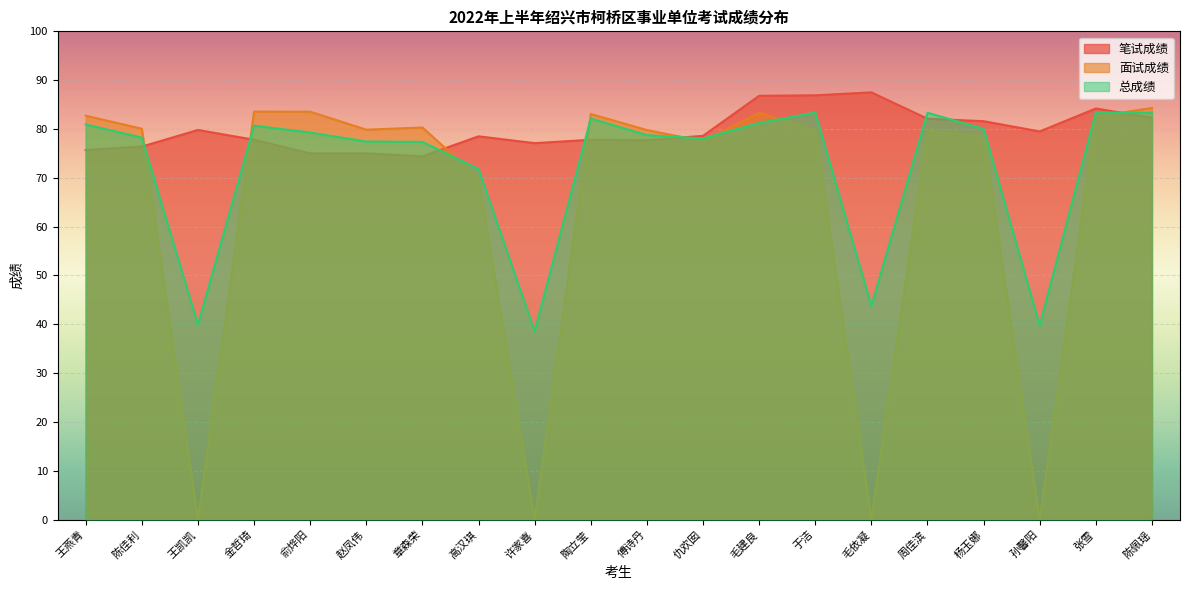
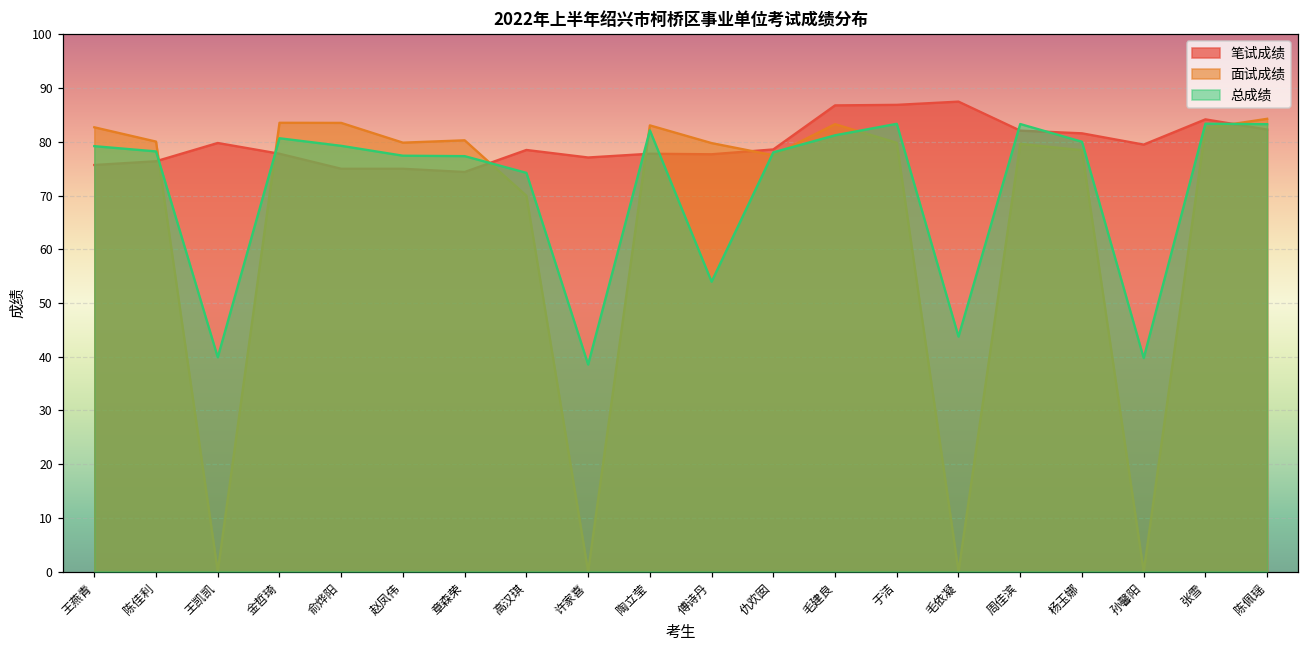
总成绩, 王燕青: 81 -> 79
总成绩, 高汉琪: 72 -> 74
总成绩, 傅诗丹: 79 -> 54
